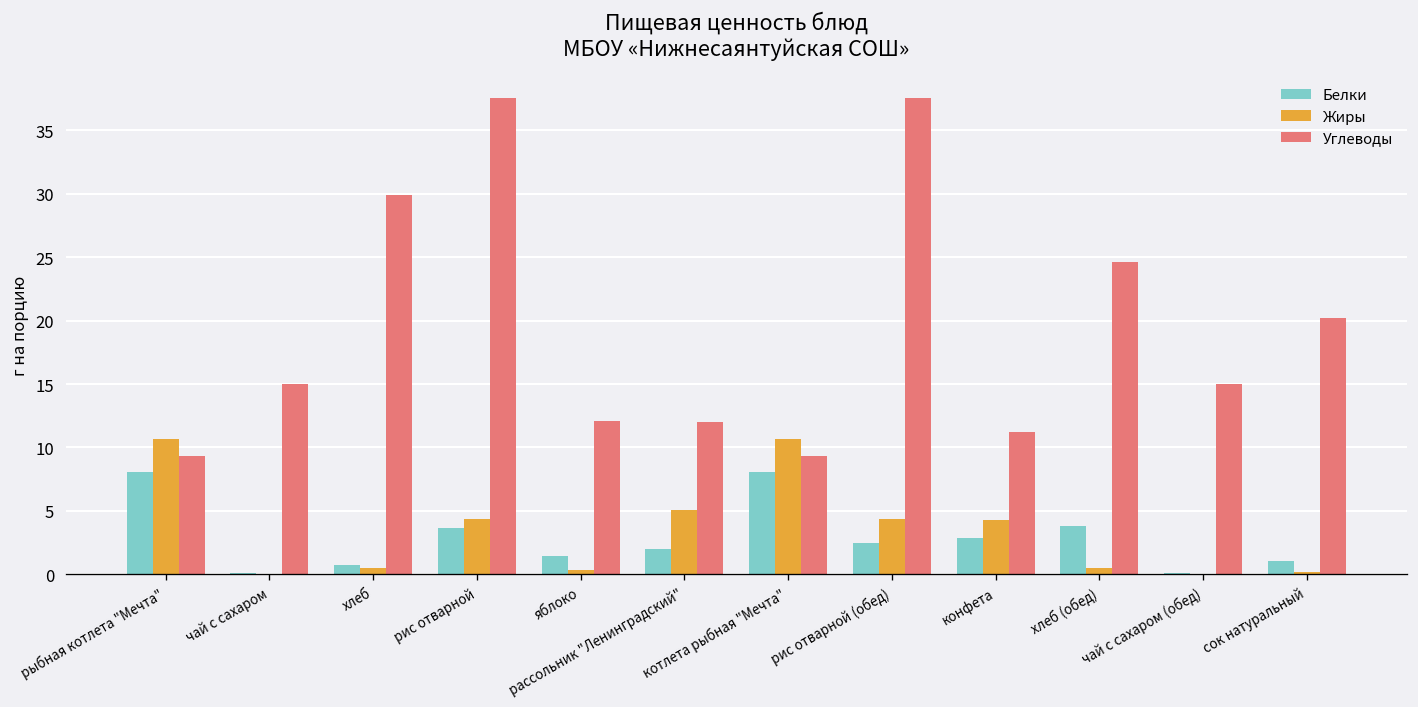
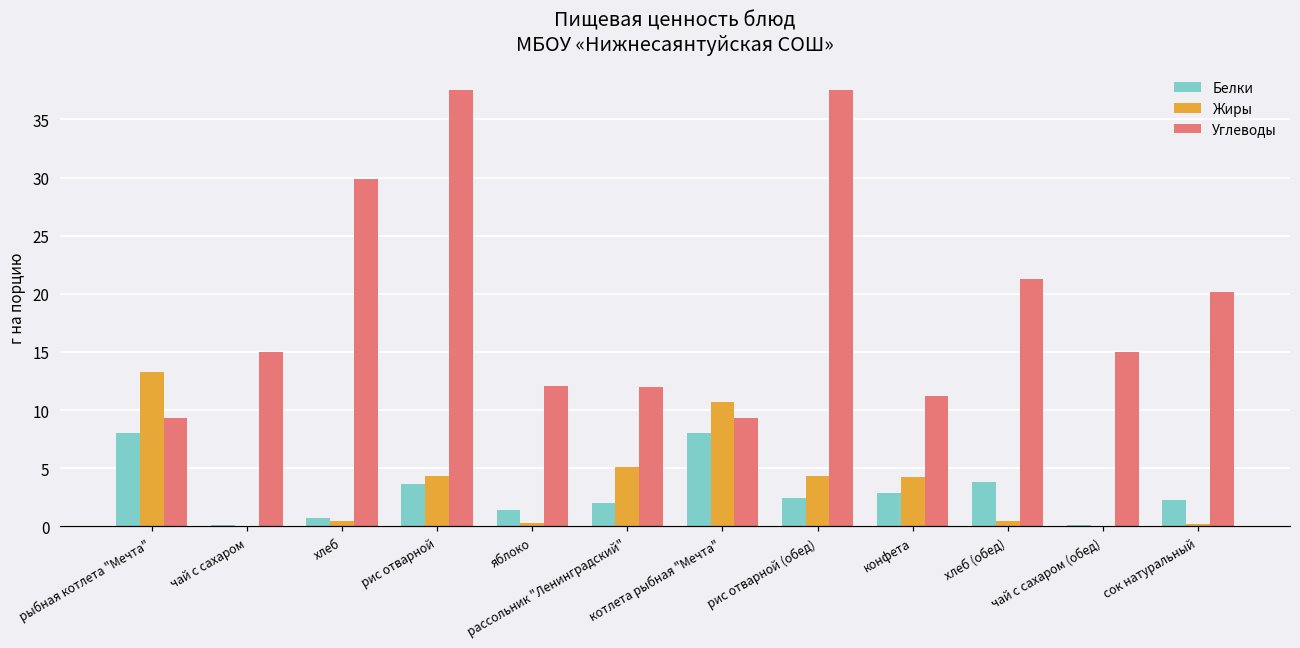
Жиры, рыбная котлета "Мечта": 10.7 -> 13.3
Углеводы, хлеб (обед): 24.6 -> 21.3
Белки, сок натуральный: 1.1 -> 2.2
